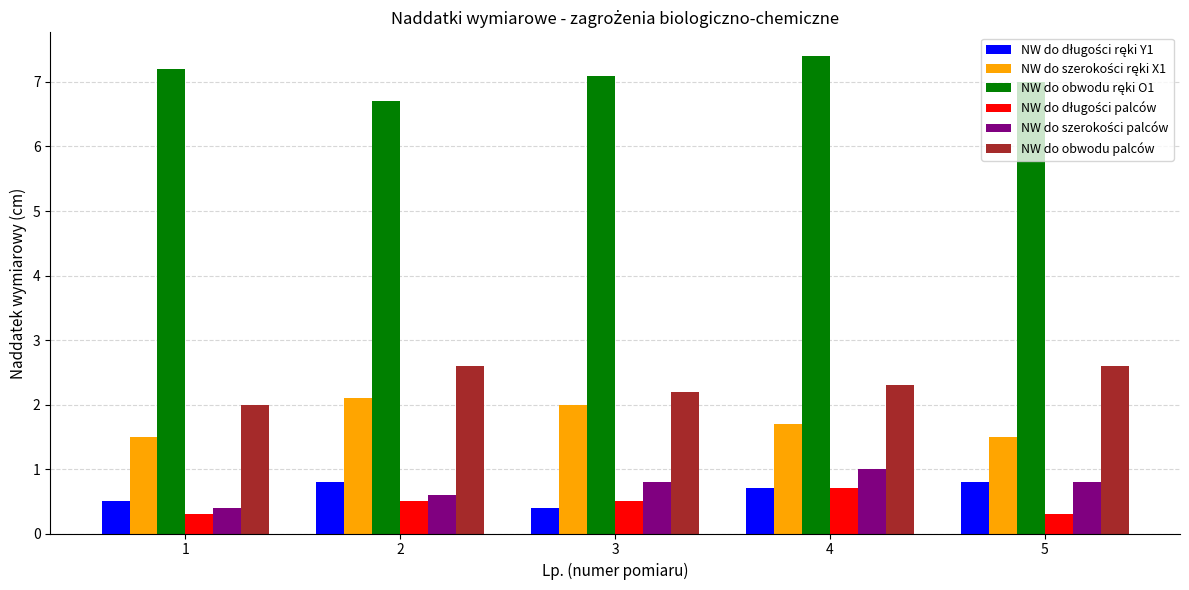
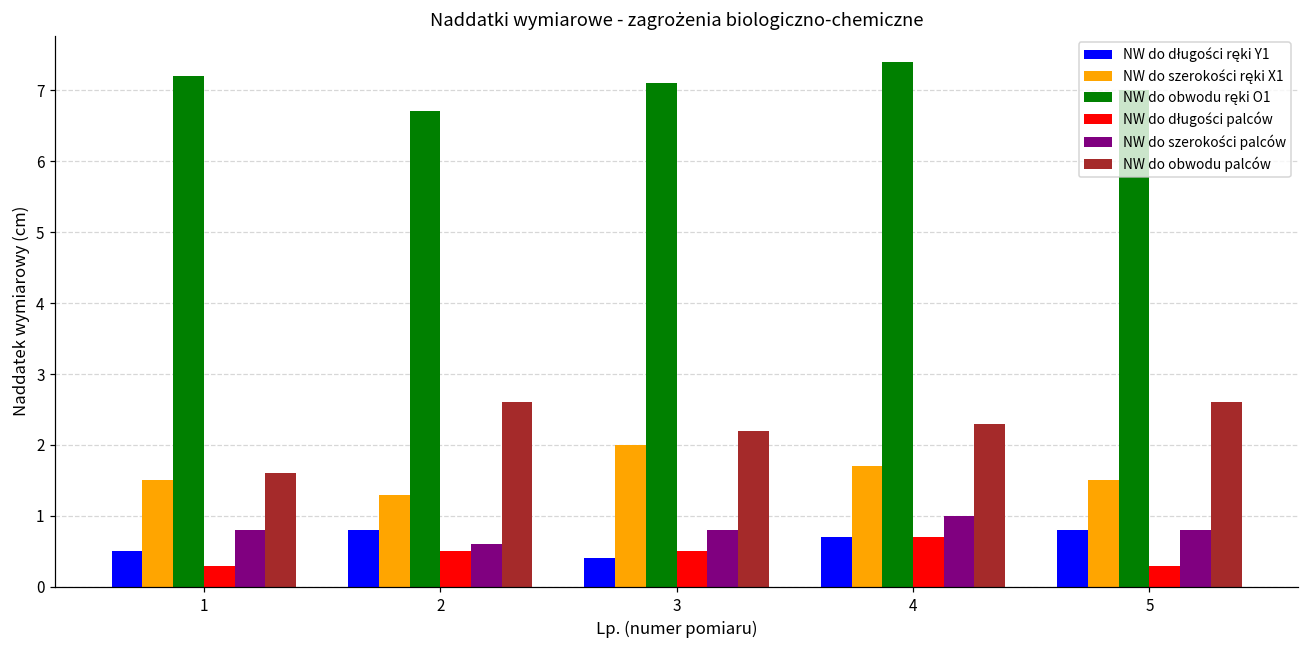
NW do szerokości palców, 1: 0.4 -> 0.8
NW do obwodu palców, 1: 2.0 -> 1.6
NW do szerokości ręki X1, 2: 2.1 -> 1.3
